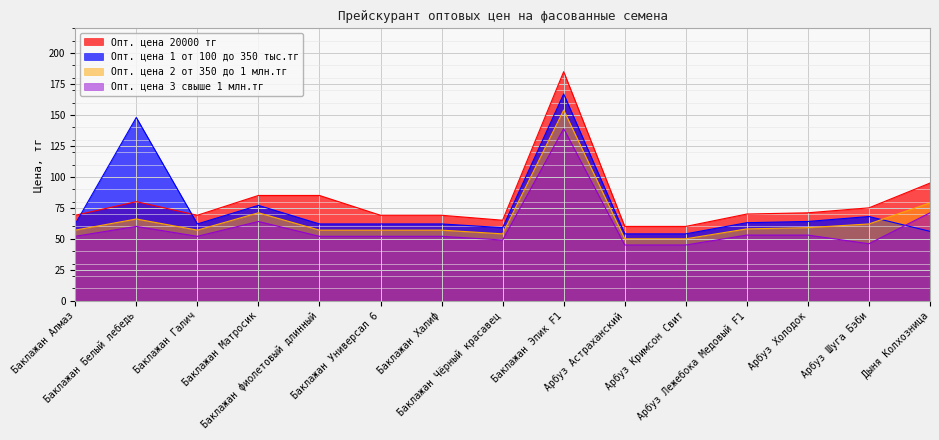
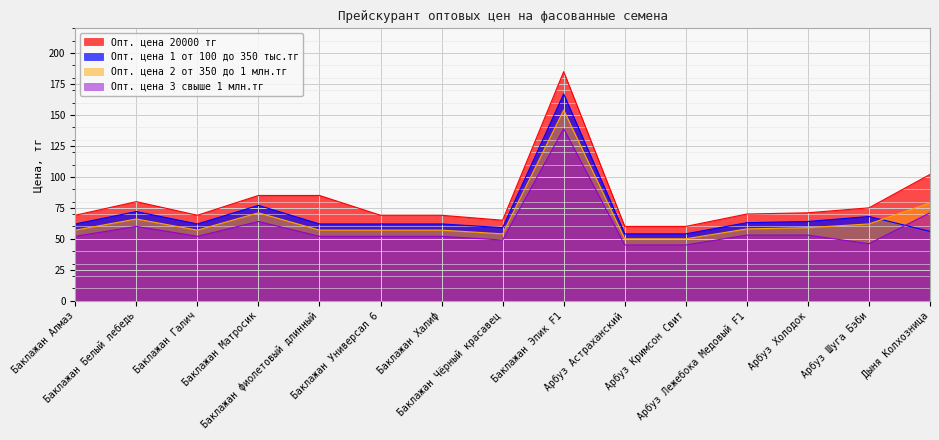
Опт. цена 1 от 100 до 350 тыс.тг, Баклажан Белый лебедь: 148 -> 72
Опт. цена 20000 тг, Дыня Колхозница: 95 -> 102
